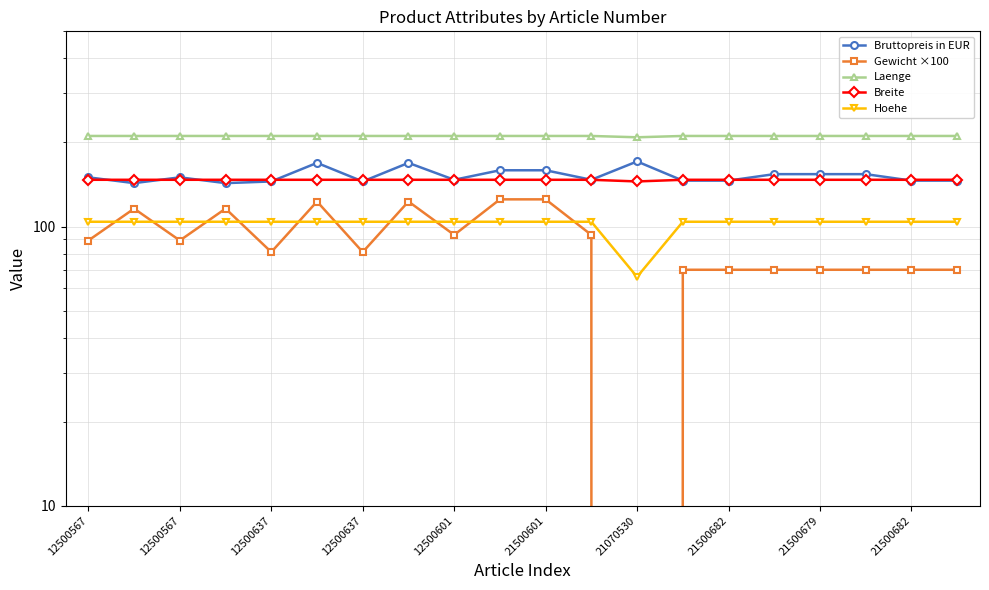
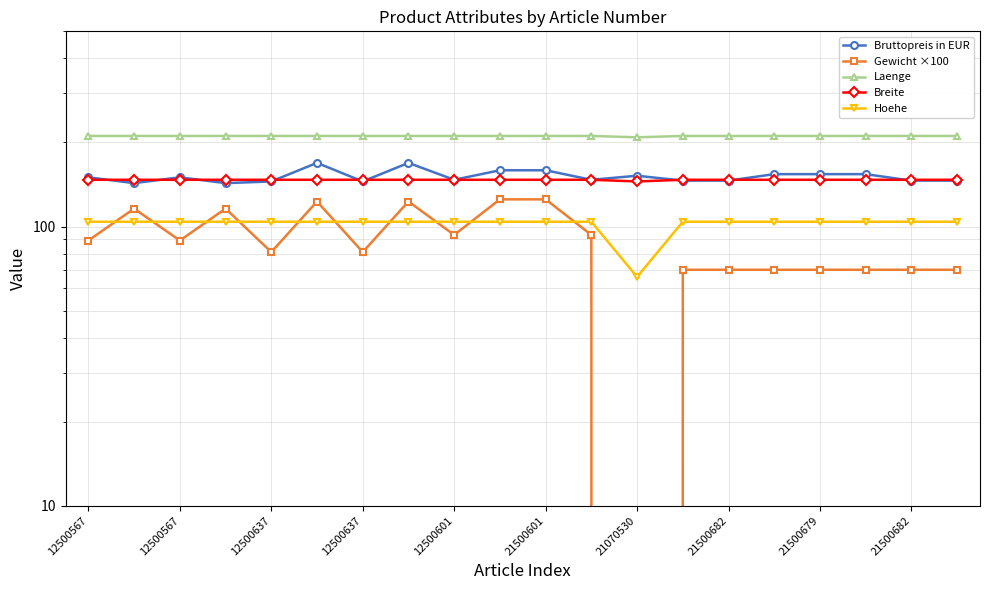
Bruttopreis in EUR, 21070530: 170 -> 150
